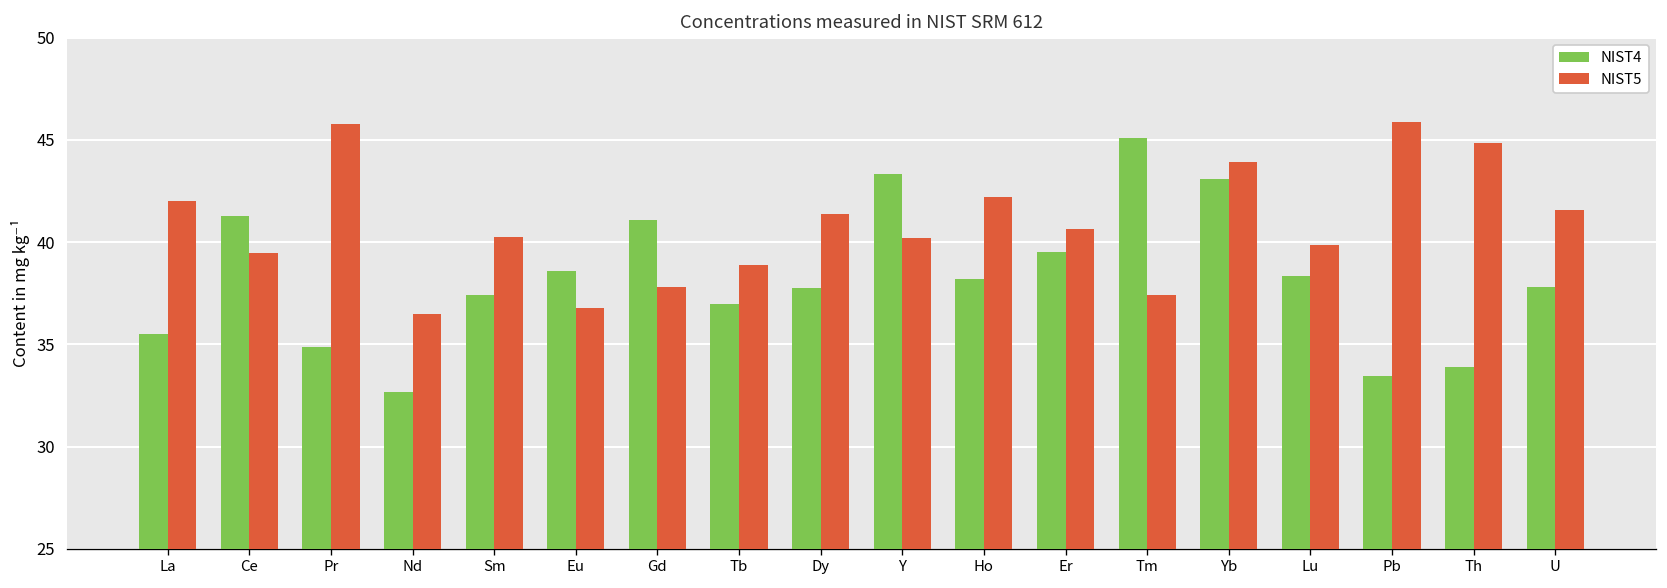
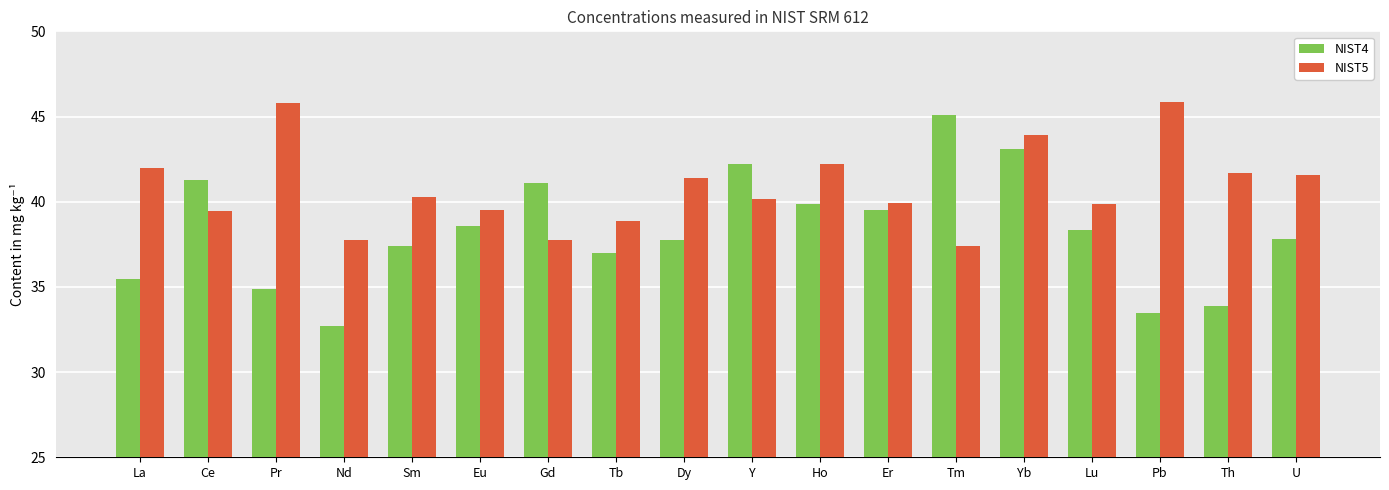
NIST5, Nd: 36.5 -> 37.8
NIST5, Eu: 36.8 -> 39.5
NIST4, Y: 43.3 -> 42.2
NIST4, Ho: 38.2 -> 39.9
NIST5, Er: 40.6 -> 39.9
NIST5, Th: 44.8 -> 41.7
